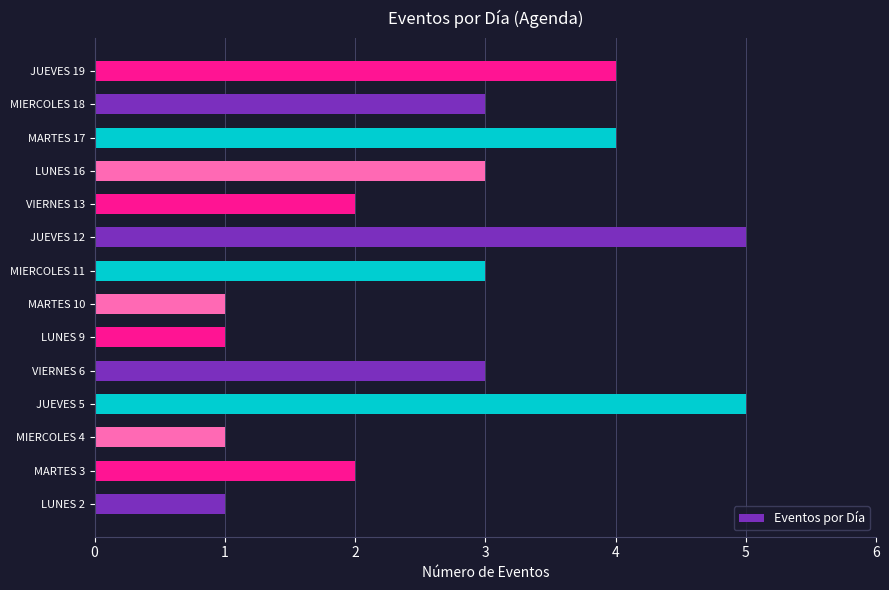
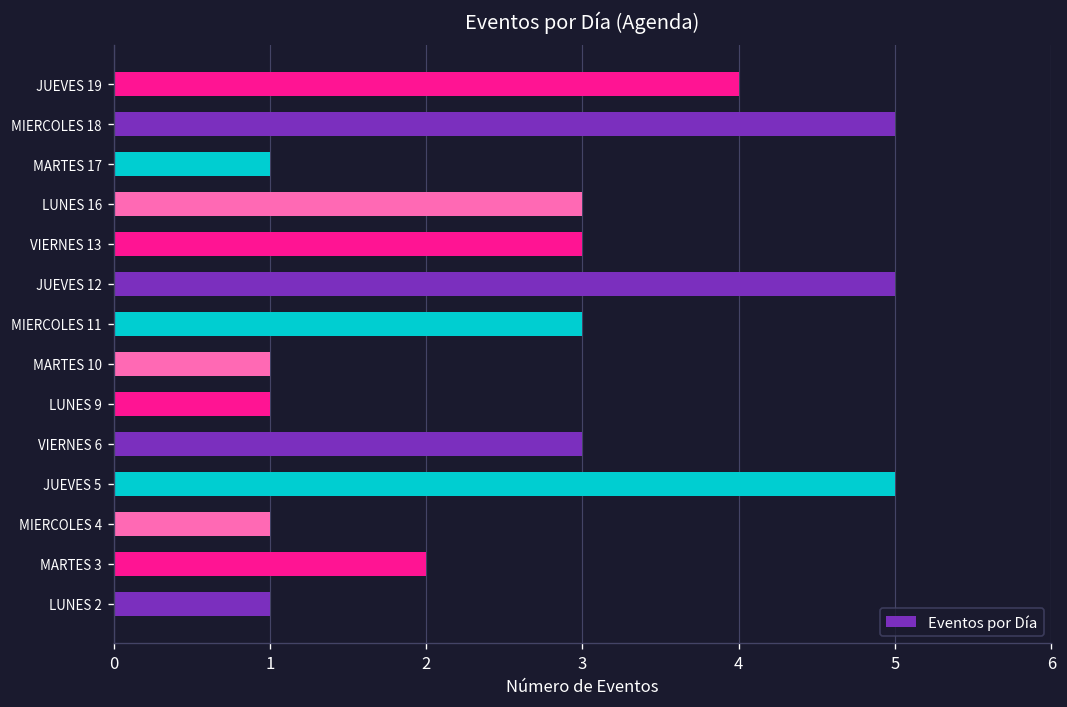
MIERCOLES 18: 3 -> 5
MARTES 17: 4 -> 1
VIERNES 13: 2 -> 3
